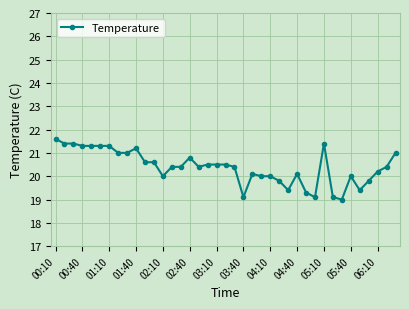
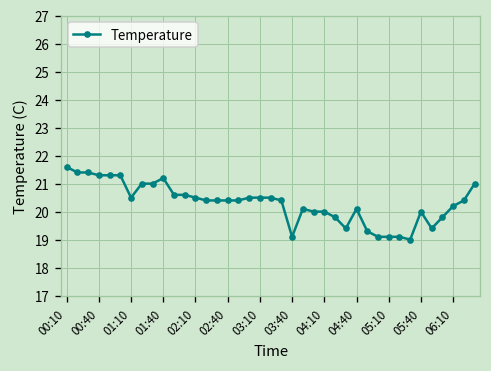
01:10: 21.3 -> 20.5
02:10: 20.0 -> 20.5
02:40: 20.8 -> 20.4
05:10: 21.4 -> 19.1
